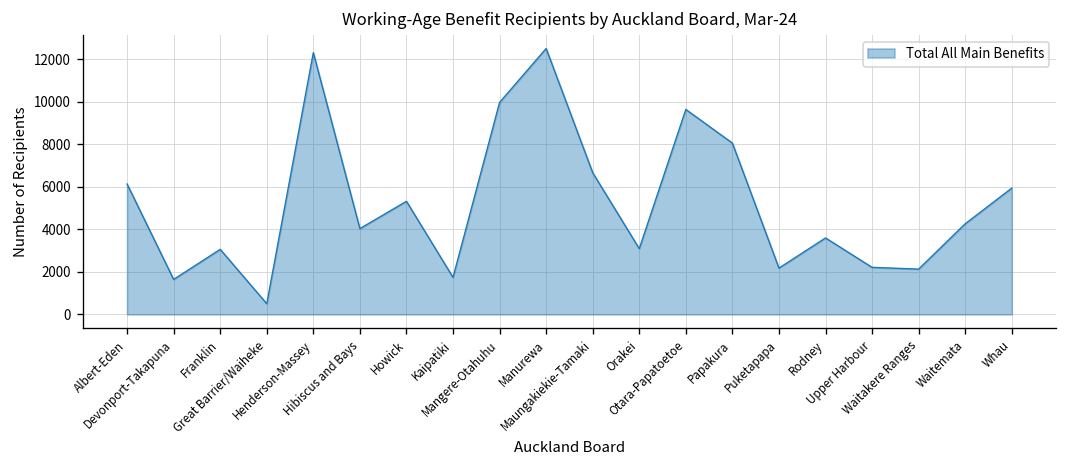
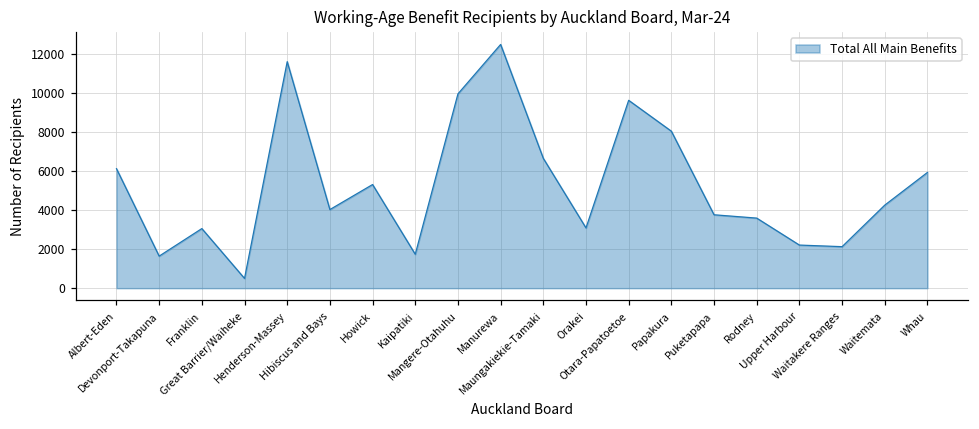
Henderson-Massey: 12300 -> 11600
Puketapapa: 2200 -> 3800
